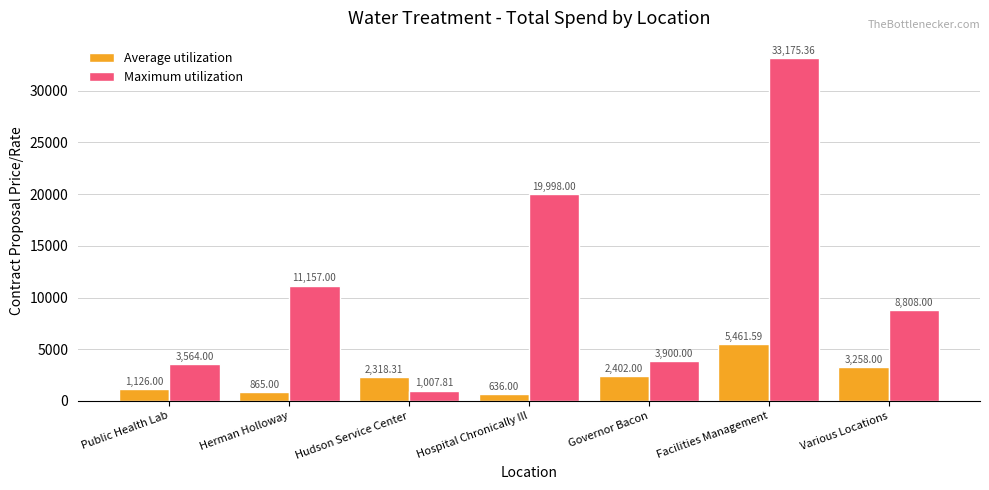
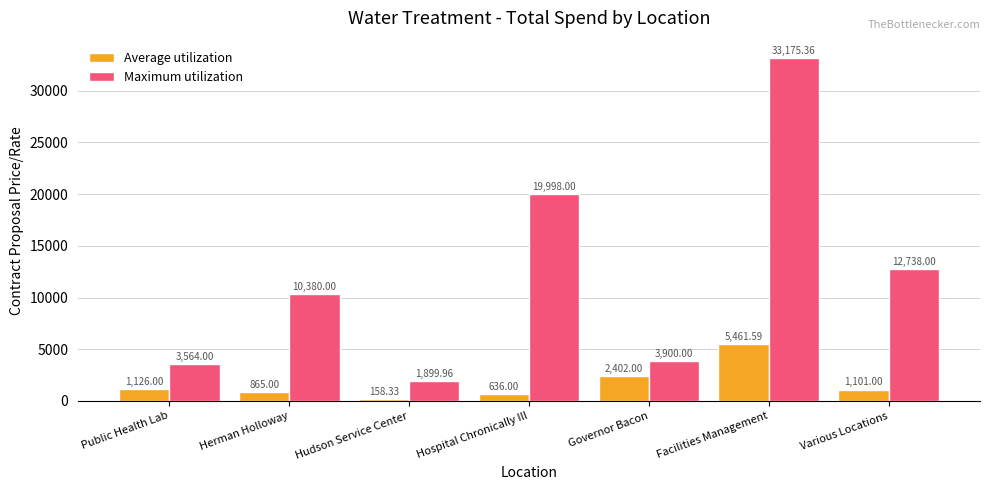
Maximum utilization, Herman Holloway: 11,157.00 -> 10,380.00
Average utilization, Hudson Service Center: 2,318.31 -> 158.33
Maximum utilization, Hudson Service Center: 1,007.81 -> 1,899.96
Average utilization, Various Locations: 3,258.00 -> 1,101.00
Maximum utilization, Various Locations: 8,808.00 -> 12,738.00
